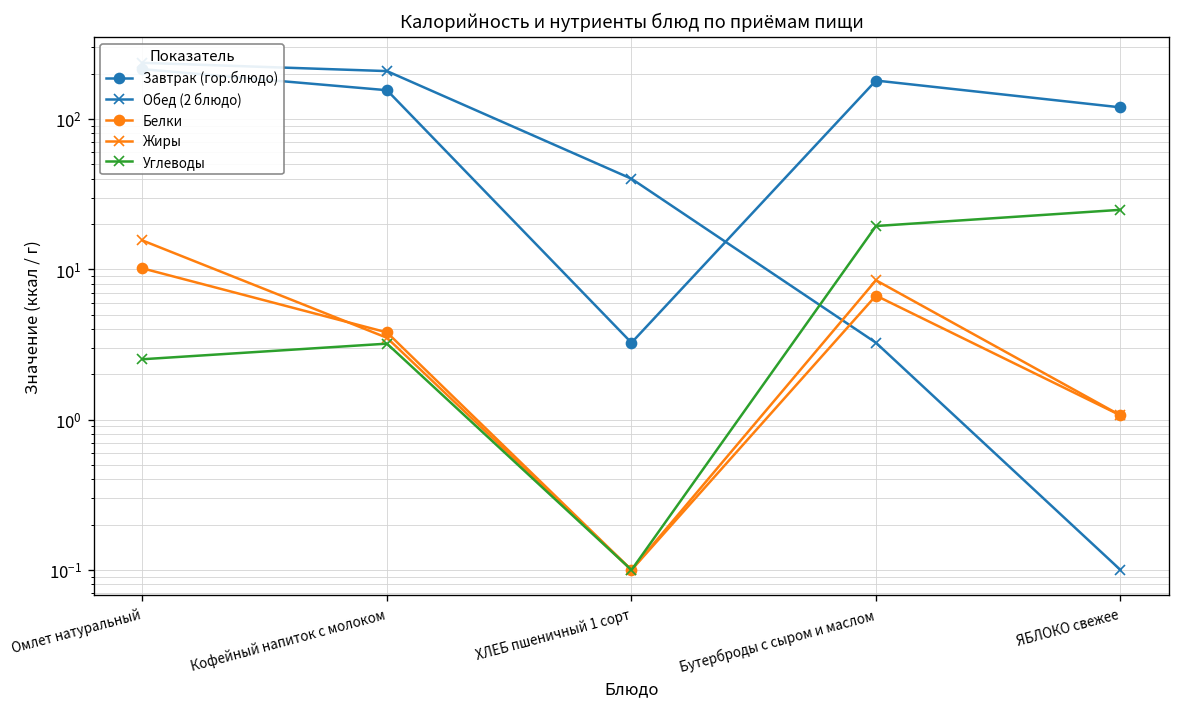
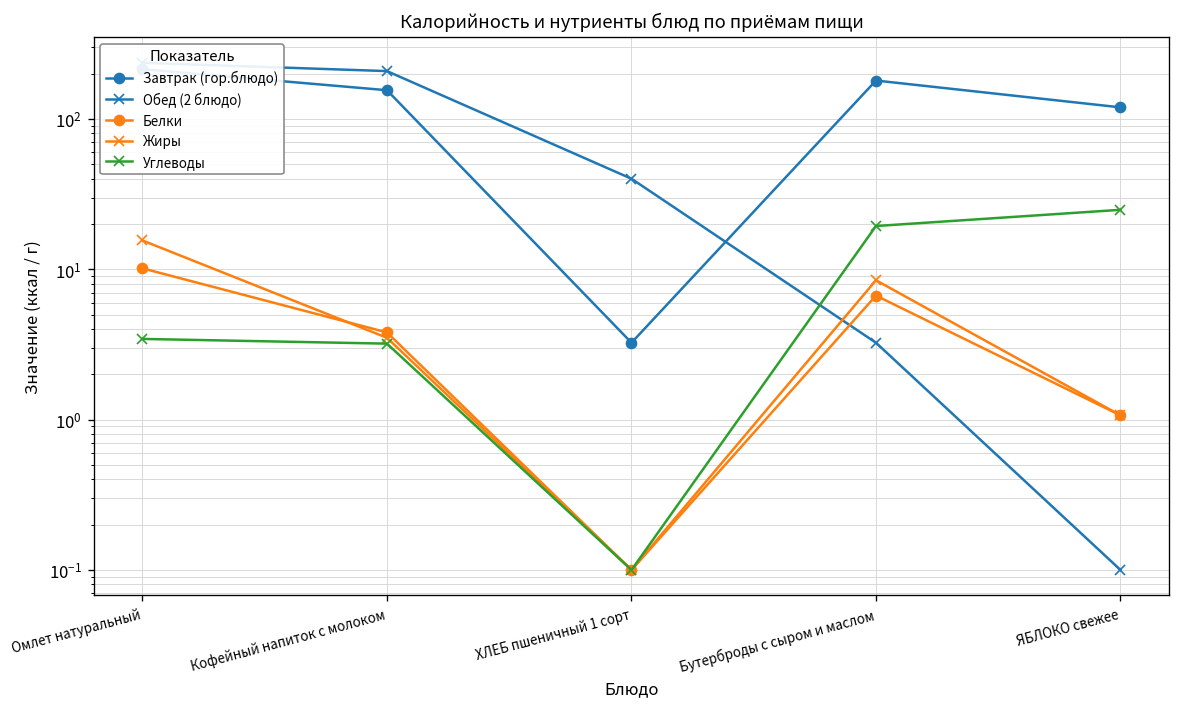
Углеводы, Омлет натуральный: 2.5 -> 3.4
